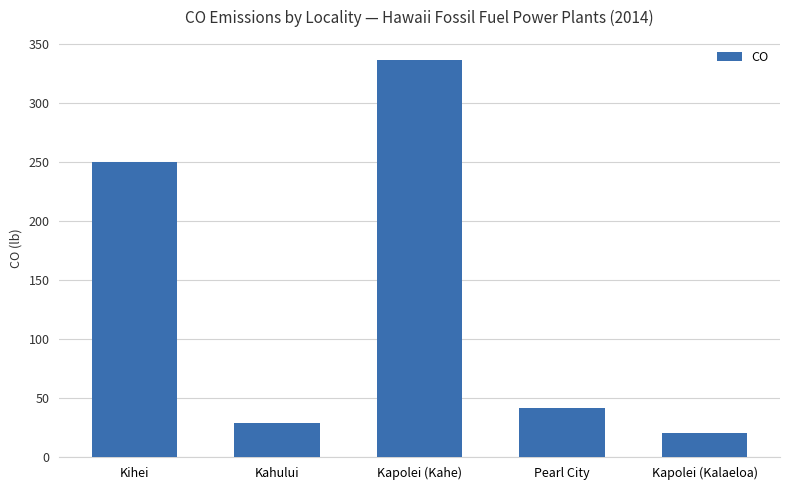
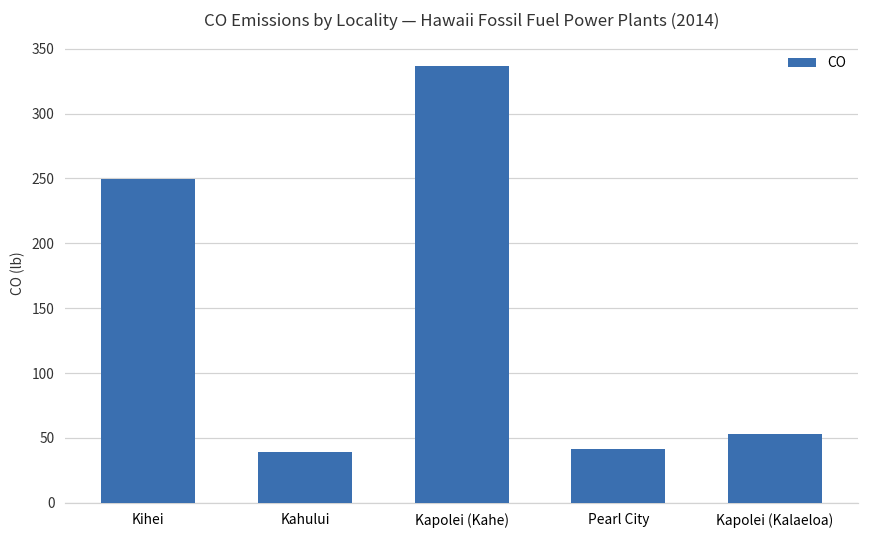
Kahului: 29 -> 39
Kapolei (Kalaeloa): 21 -> 53
